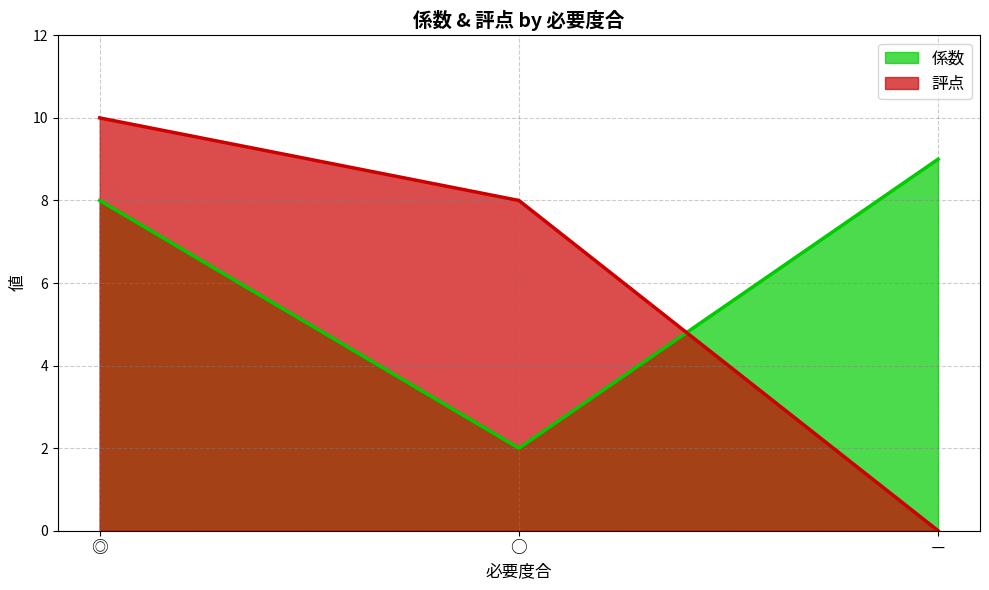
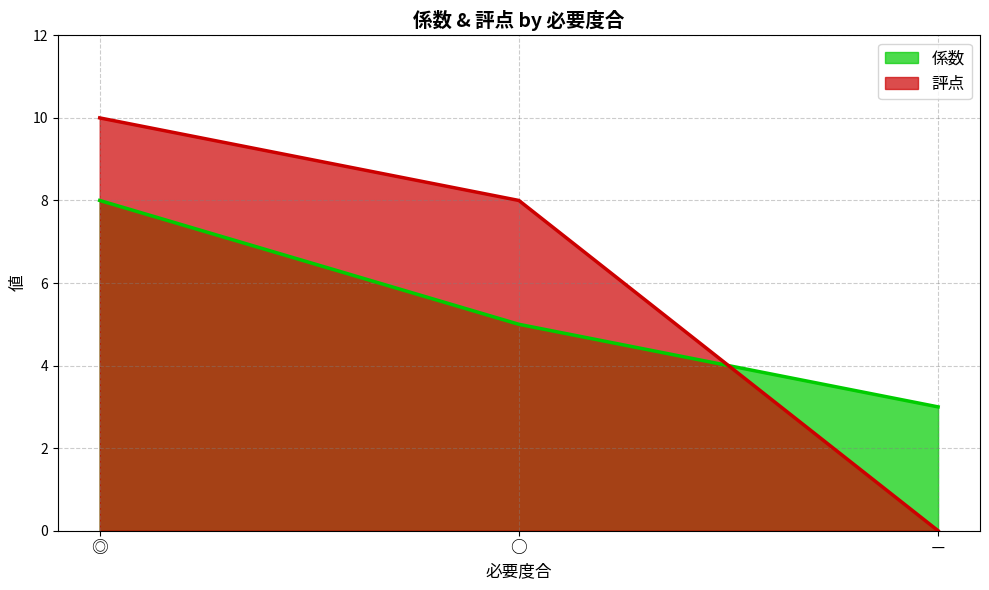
係数, ○: 2 -> 5
係数, －: 9 -> 3
